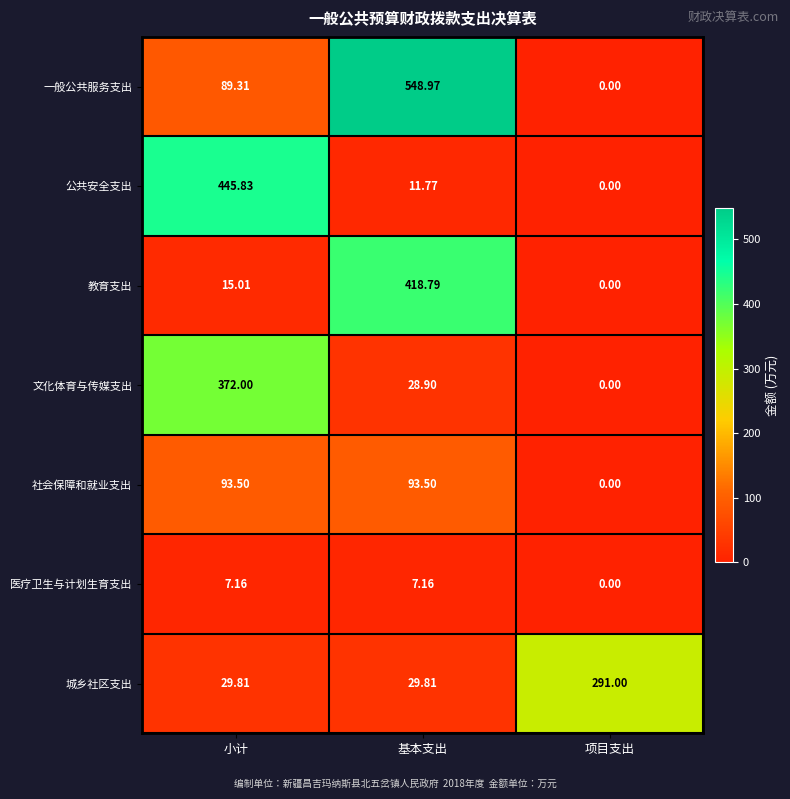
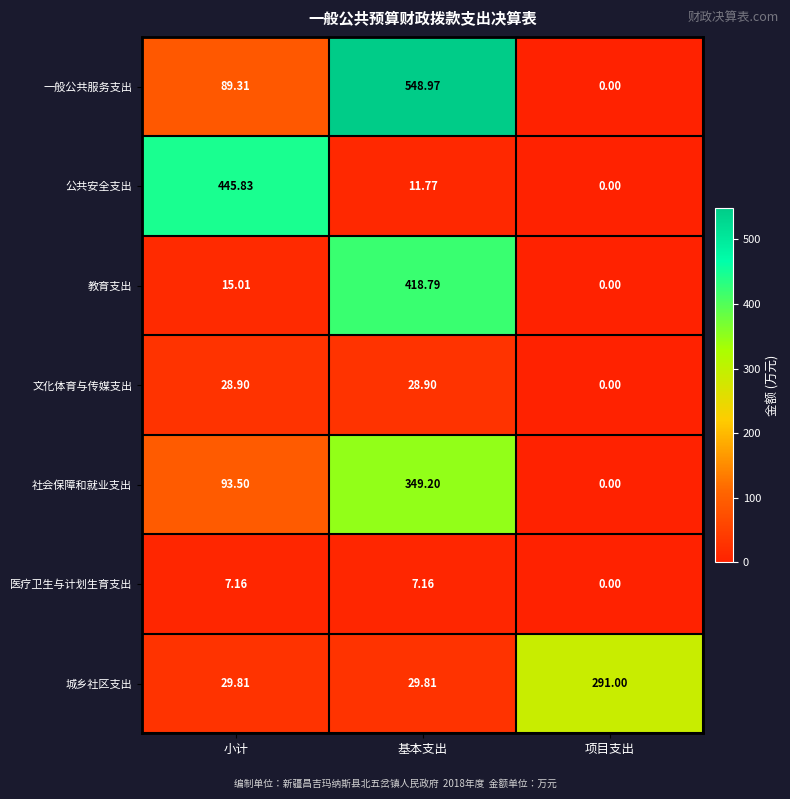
文化体育与传媒支出, 小计: 372.00 -> 28.90
社会保障和就业支出, 基本支出: 93.50 -> 349.20
